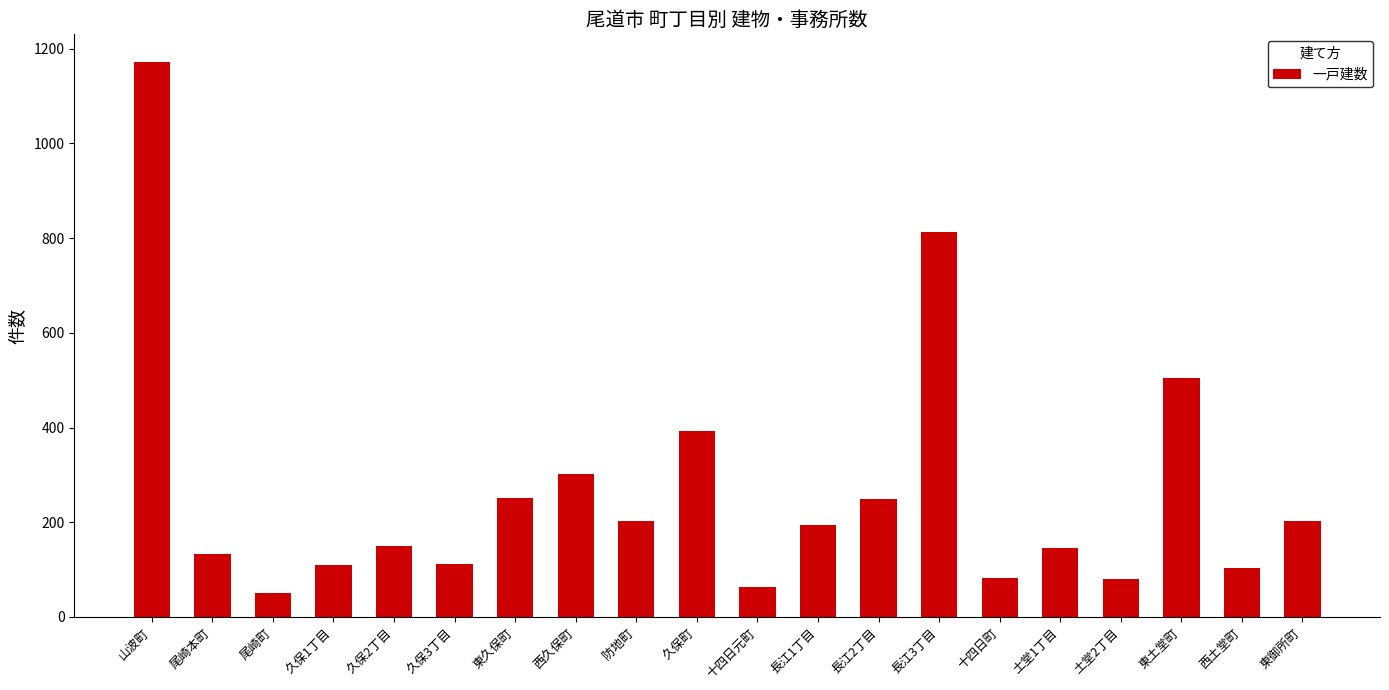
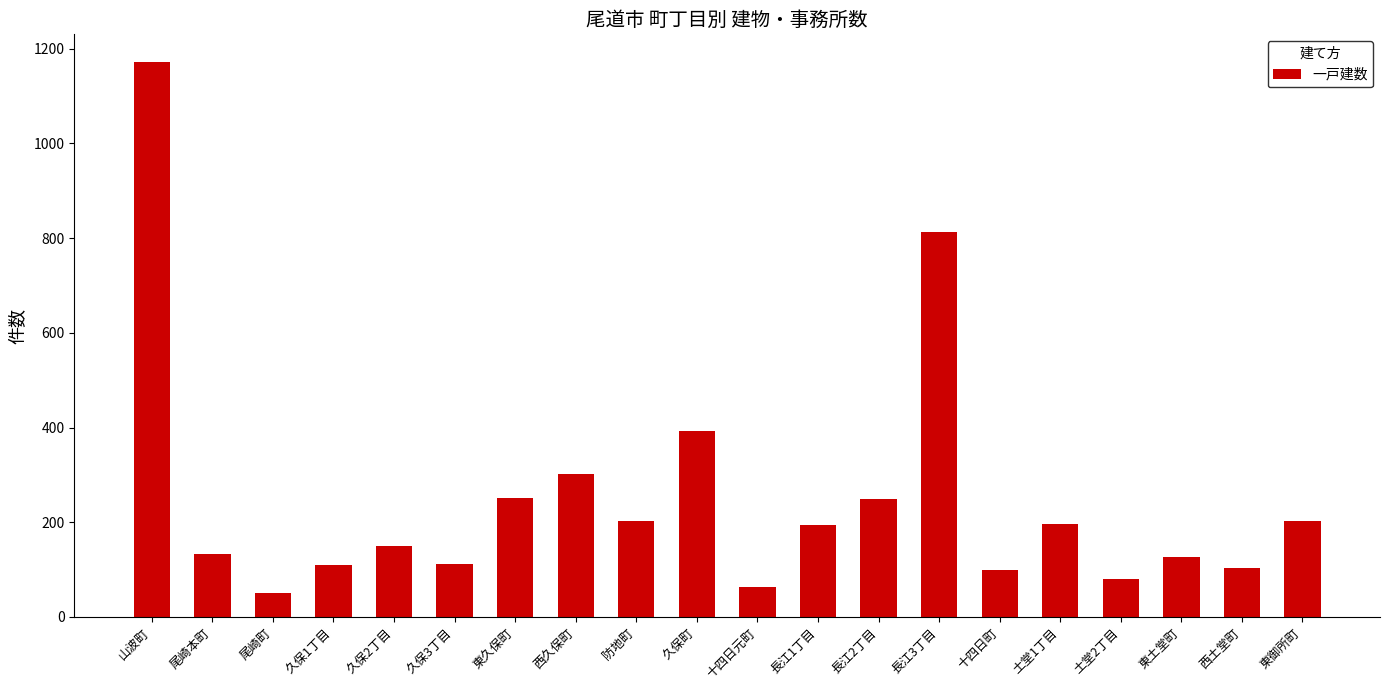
十四日町: 80 -> 100
土堂1丁目: 150 -> 200
東土堂町: 510 -> 130
